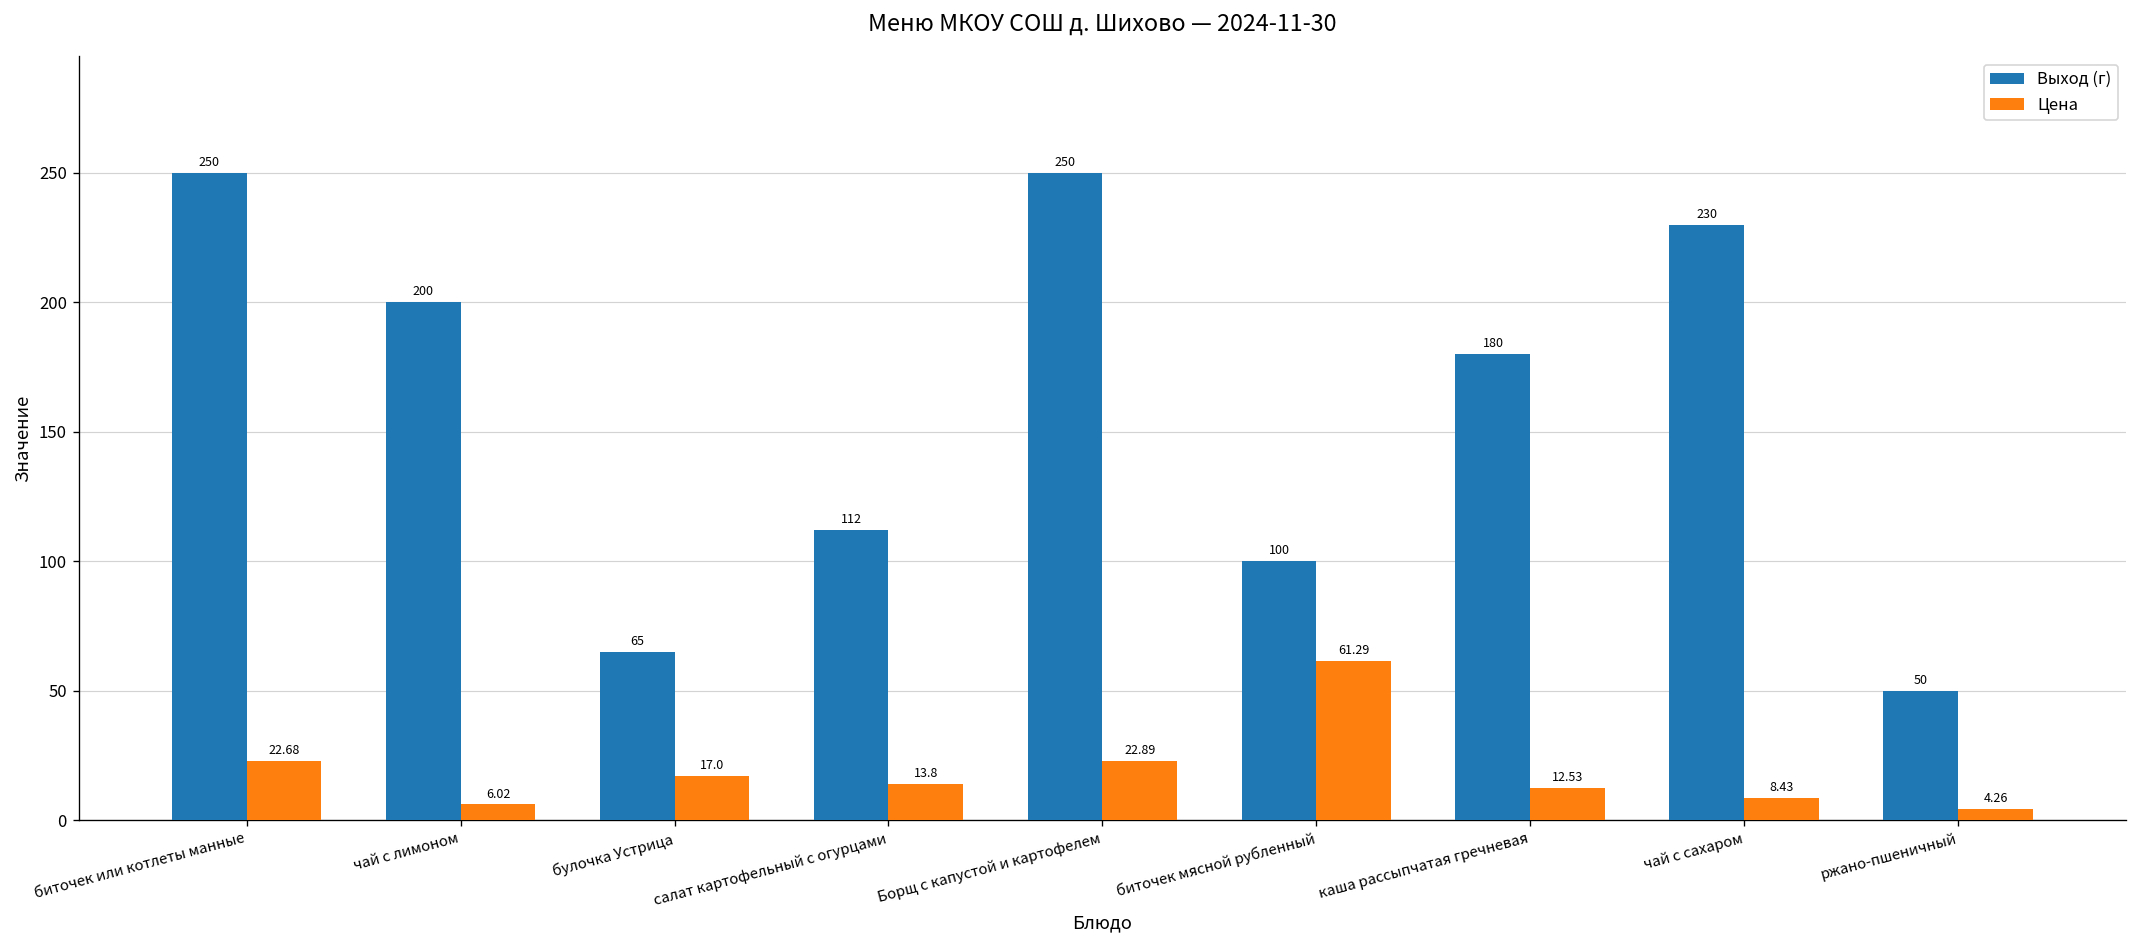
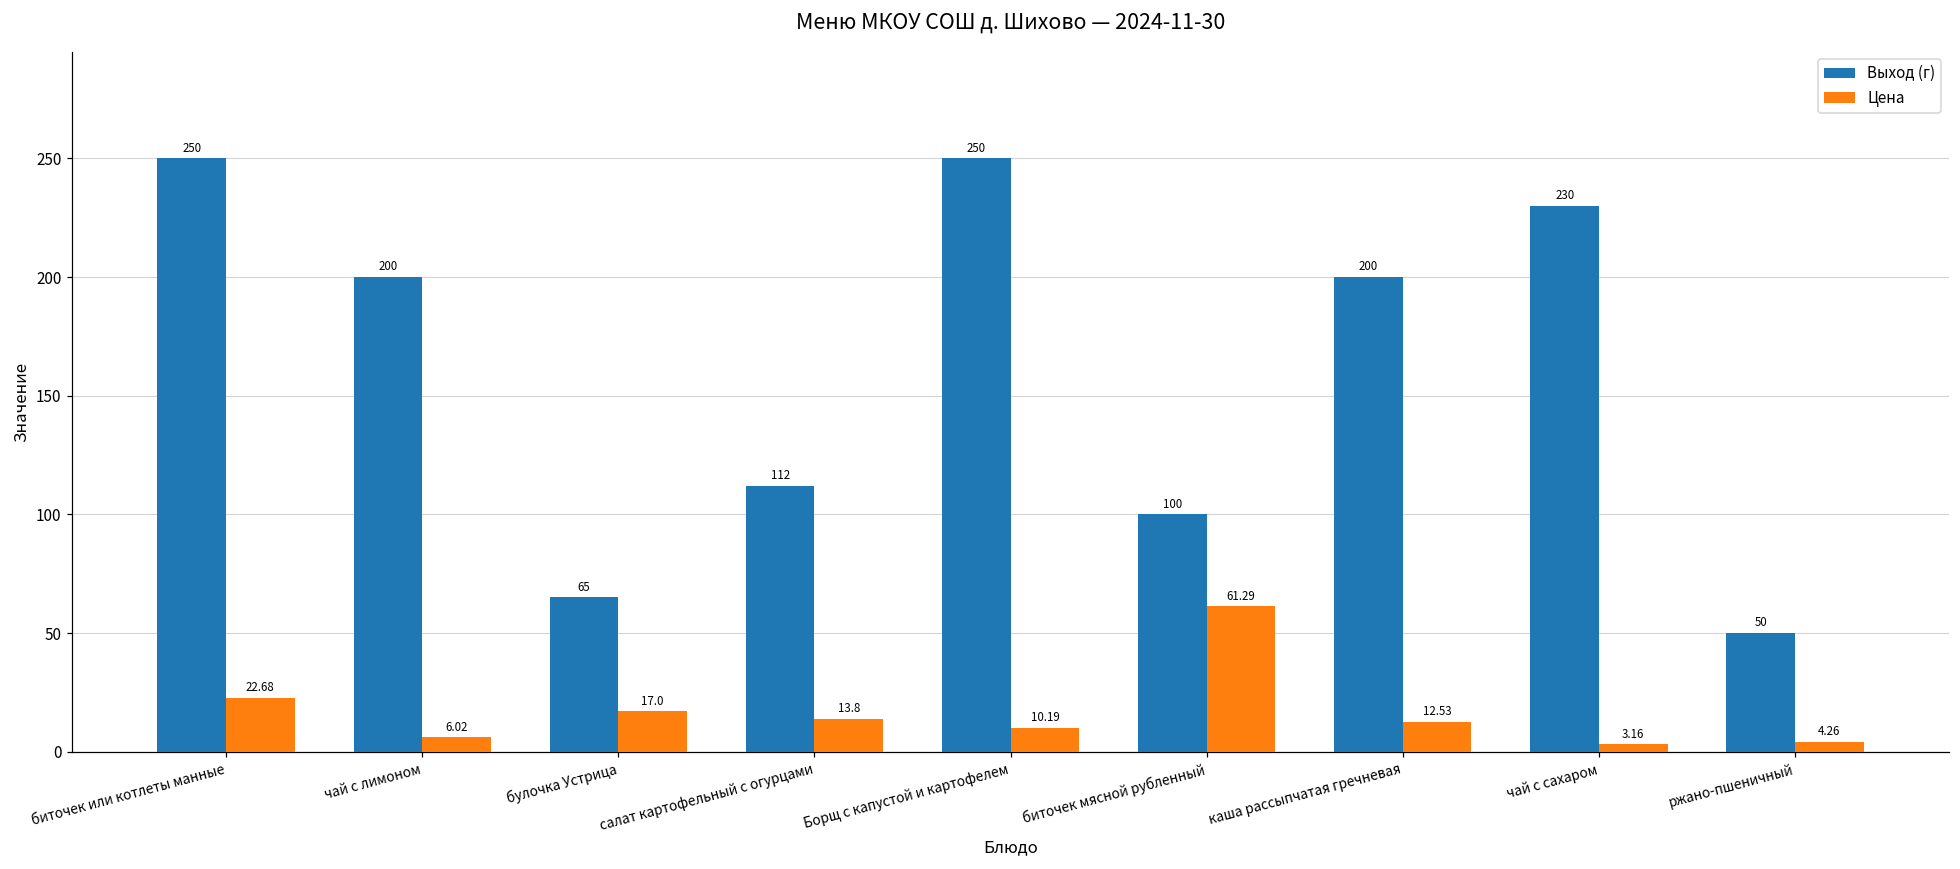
Цена, Борщ с капустой и картофелем: 22.89 -> 10.19
Выход (г), каша рассыпчатая гречневая: 180 -> 200
Цена, чай с сахаром: 8.43 -> 3.16
